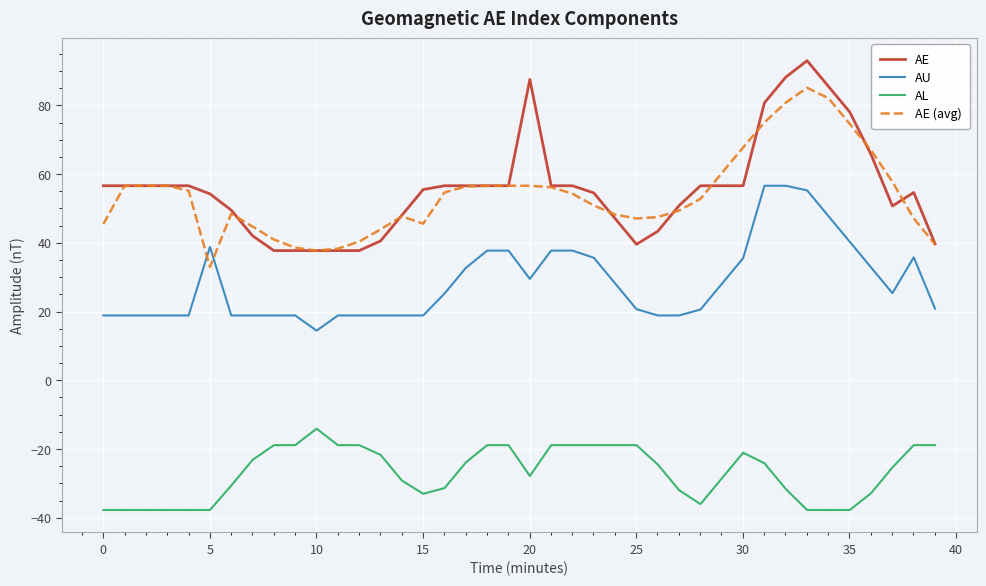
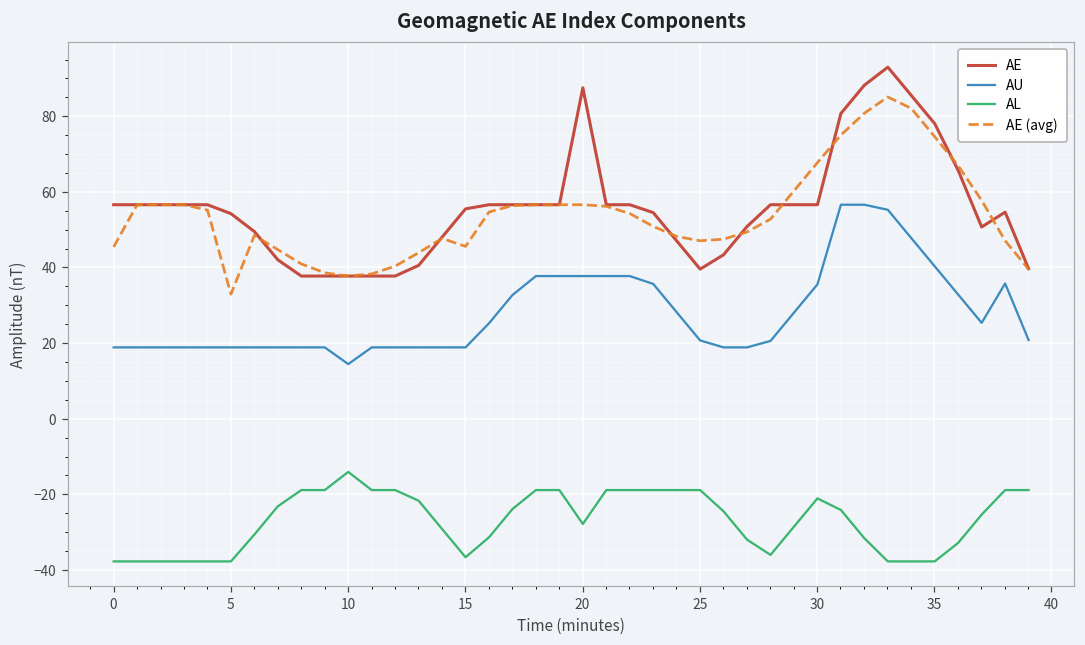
AU, 5: 39 -> 19
AL, 15: -33 -> -37
AU, 20: 29 -> 38
